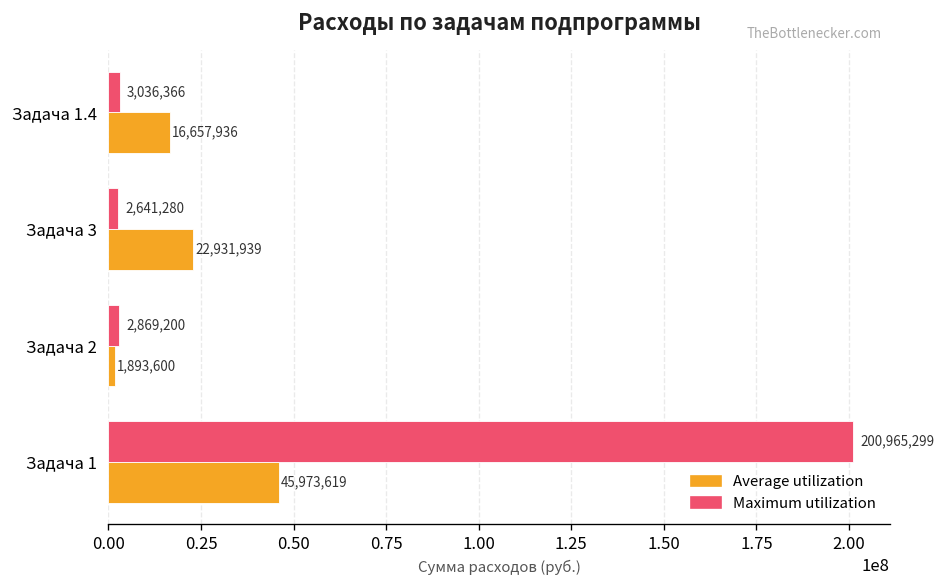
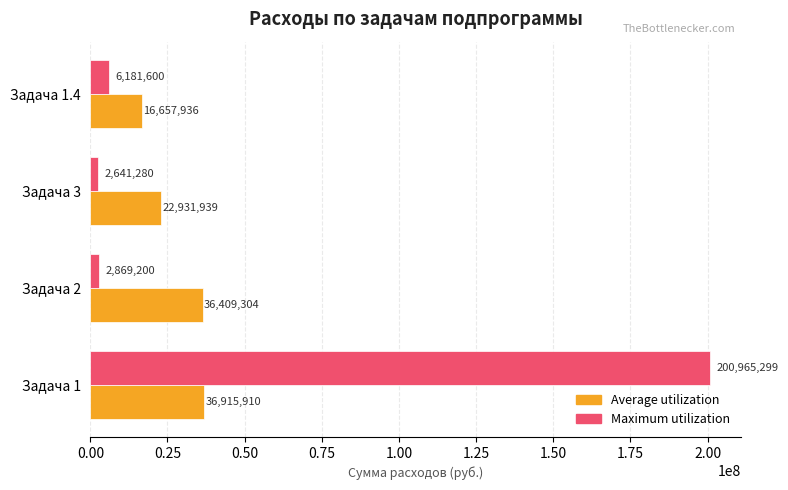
Maximum utilization, Задача 1.4: 3,036,366 -> 6,181,600
Average utilization, Задача 2: 1,893,600 -> 36,409,304
Average utilization, Задача 1: 45,973,619 -> 36,915,910
